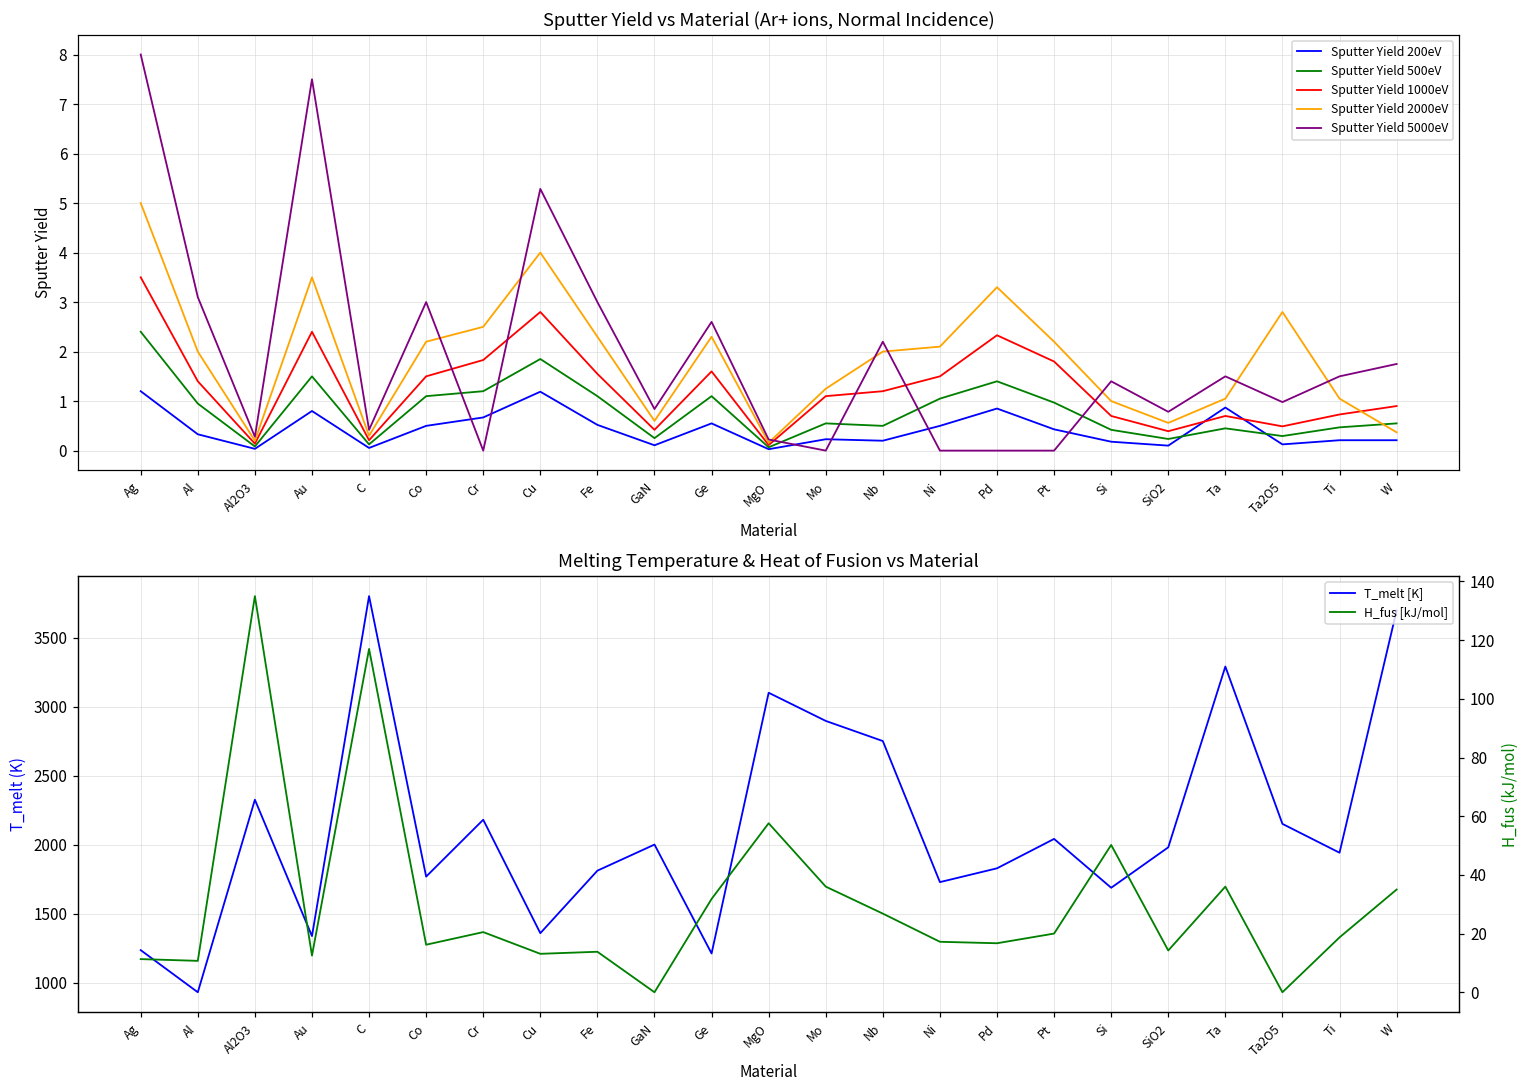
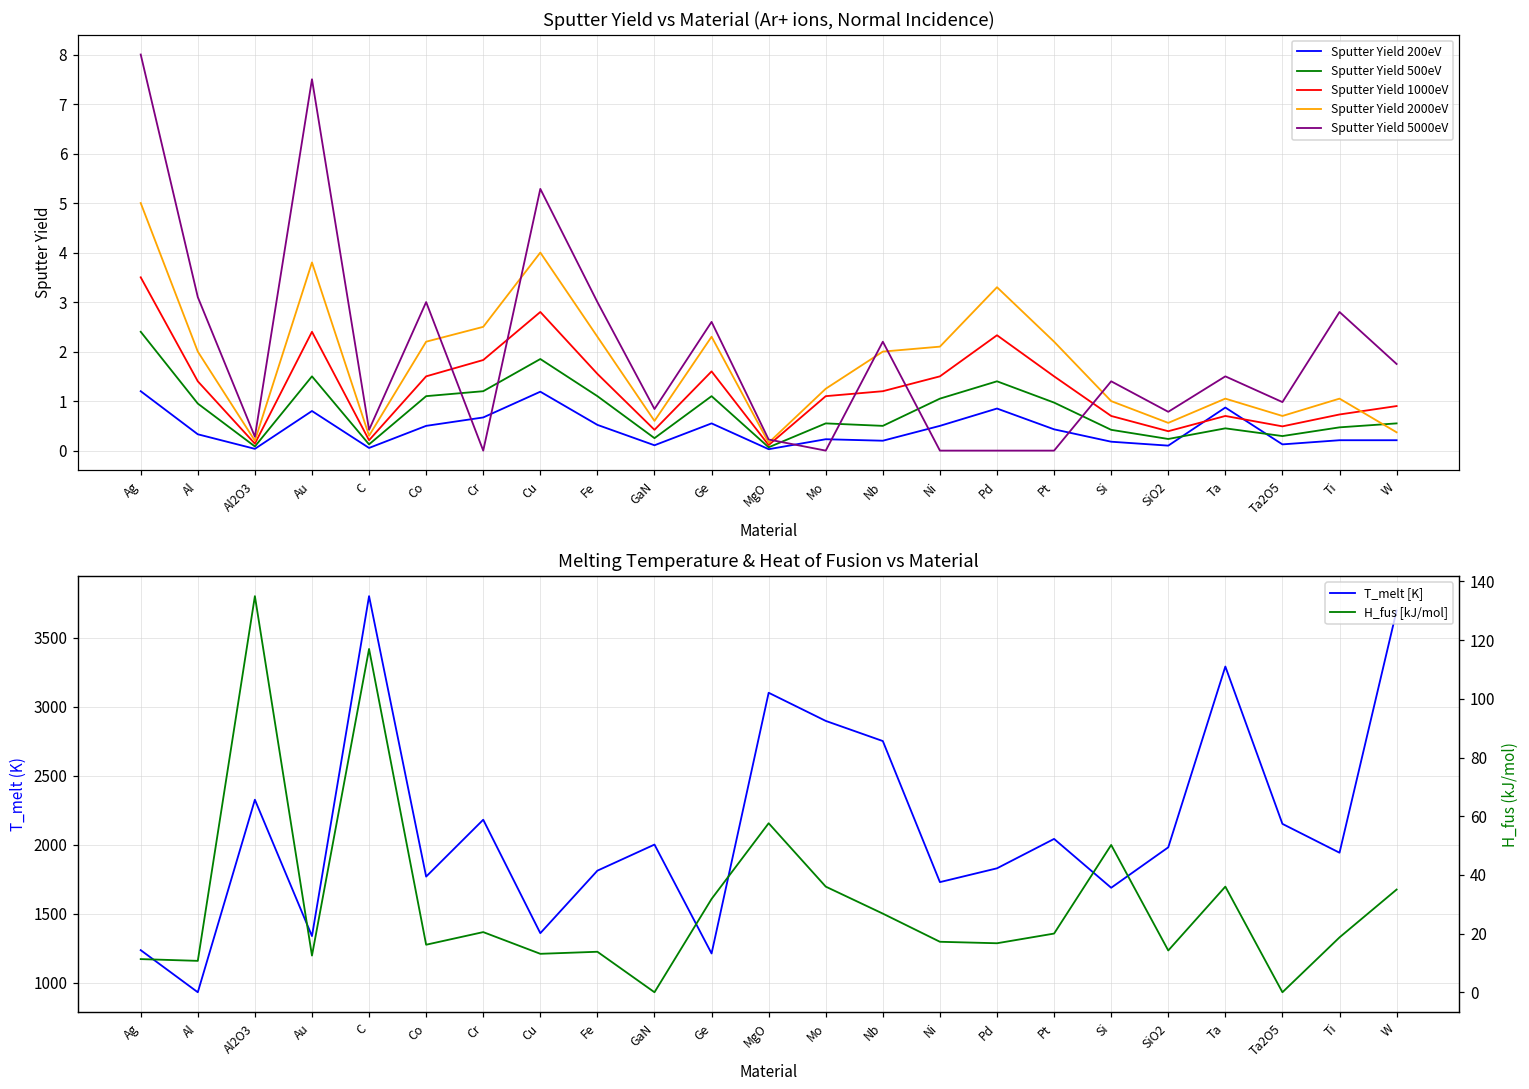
Sputter Yield vs Material (Ar+ ions, Normal Incidence), Sputter Yield 2000eV, Au: 3.5 -> 3.8
Sputter Yield vs Material (Ar+ ions, Normal Incidence), Sputter Yield 1000eV, Pt: 1.8 -> 1.5
Sputter Yield vs Material (Ar+ ions, Normal Incidence), Sputter Yield 2000eV, Ta2O5: 2.8 -> 0.7
Sputter Yield vs Material (Ar+ ions, Normal Incidence), Sputter Yield 5000eV, Ti: 1.5 -> 2.8
